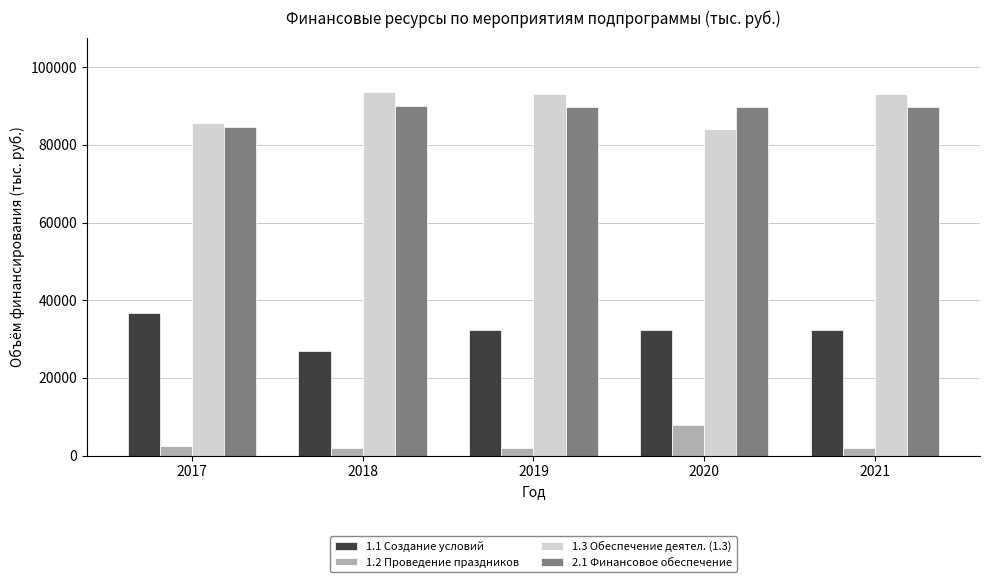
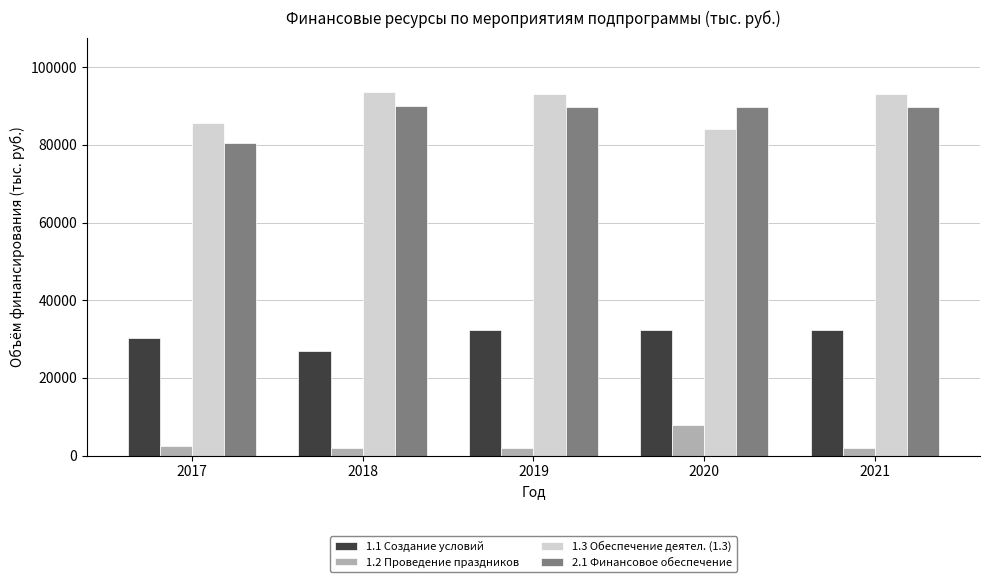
1.1 Создание условий, 2017: 37000 -> 30000
2.1 Финансовое обеспечение, 2017: 85000 -> 80000
